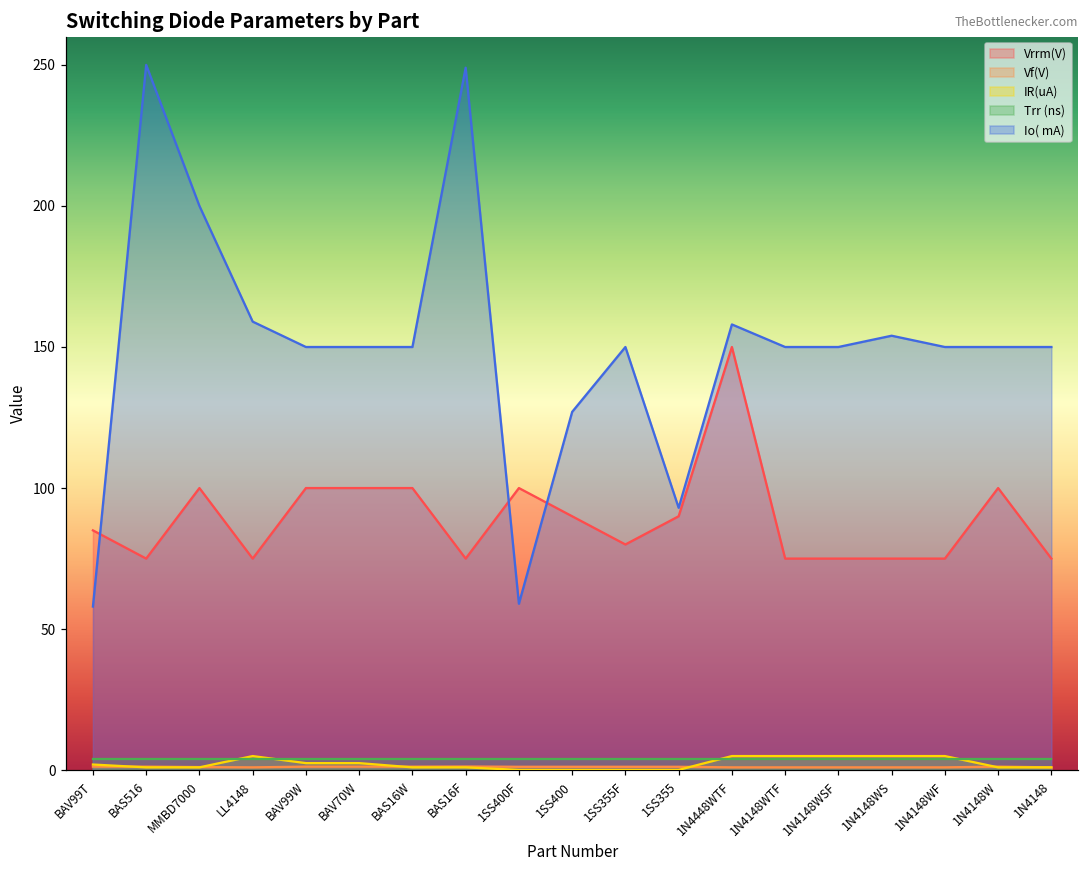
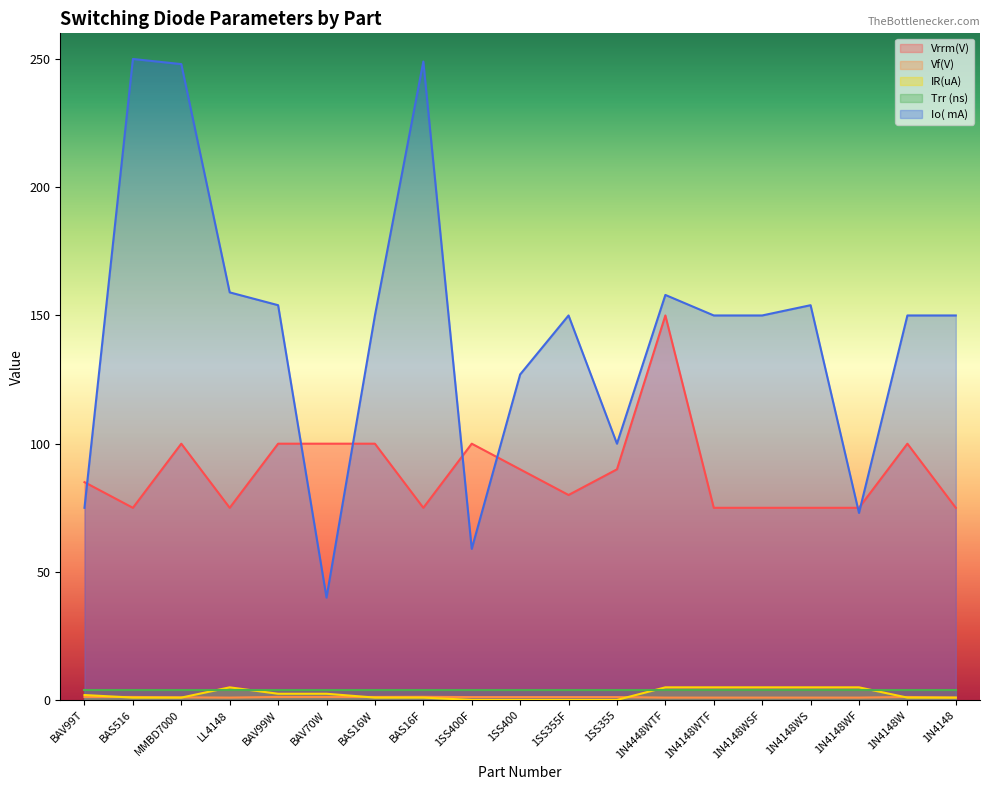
Io( mA), BAV99T: 58 -> 75
Io( mA), MMBD7000: 200 -> 248
Io( mA), BAV99W: 150 -> 154
Io( mA), BAV70W: 150 -> 40
Io( mA), 1SS355: 93 -> 100
Io( mA), 1N4148WF: 150 -> 73
